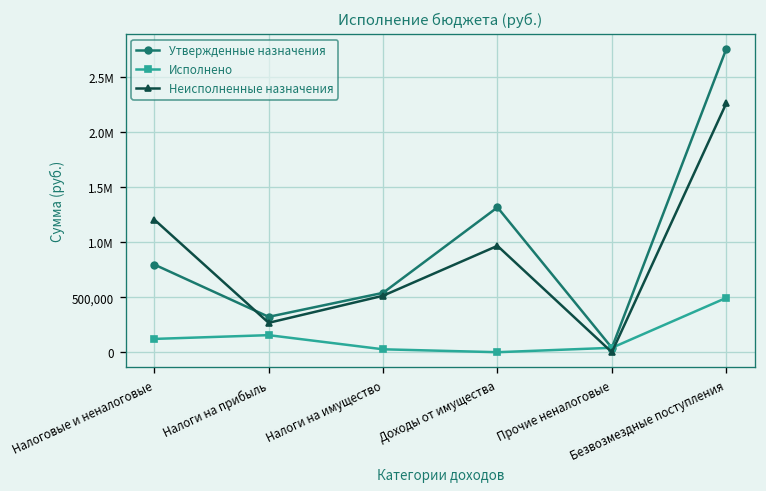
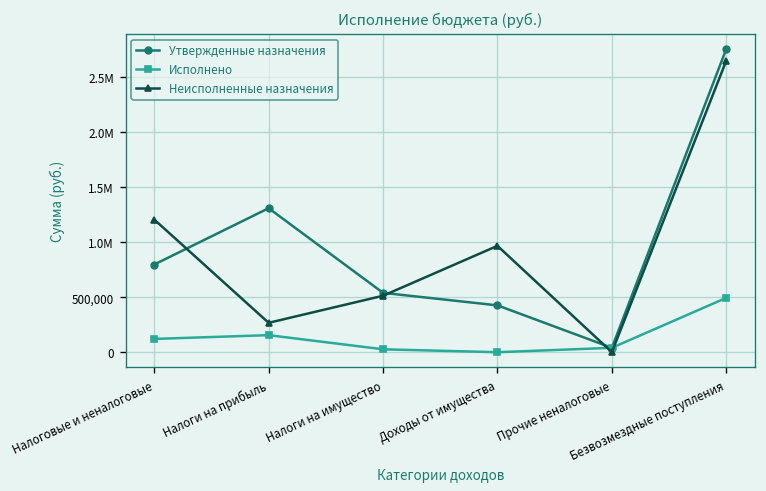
Утвержденные назначения, Налоги на прибыль: 300,000 -> 1,300,000
Утвержденные назначения, Доходы от имущества: 1,300,000 -> 400,000
Неисполненные назначения, Безвозмездные поступления: 2,300,000 -> 2,700,000
